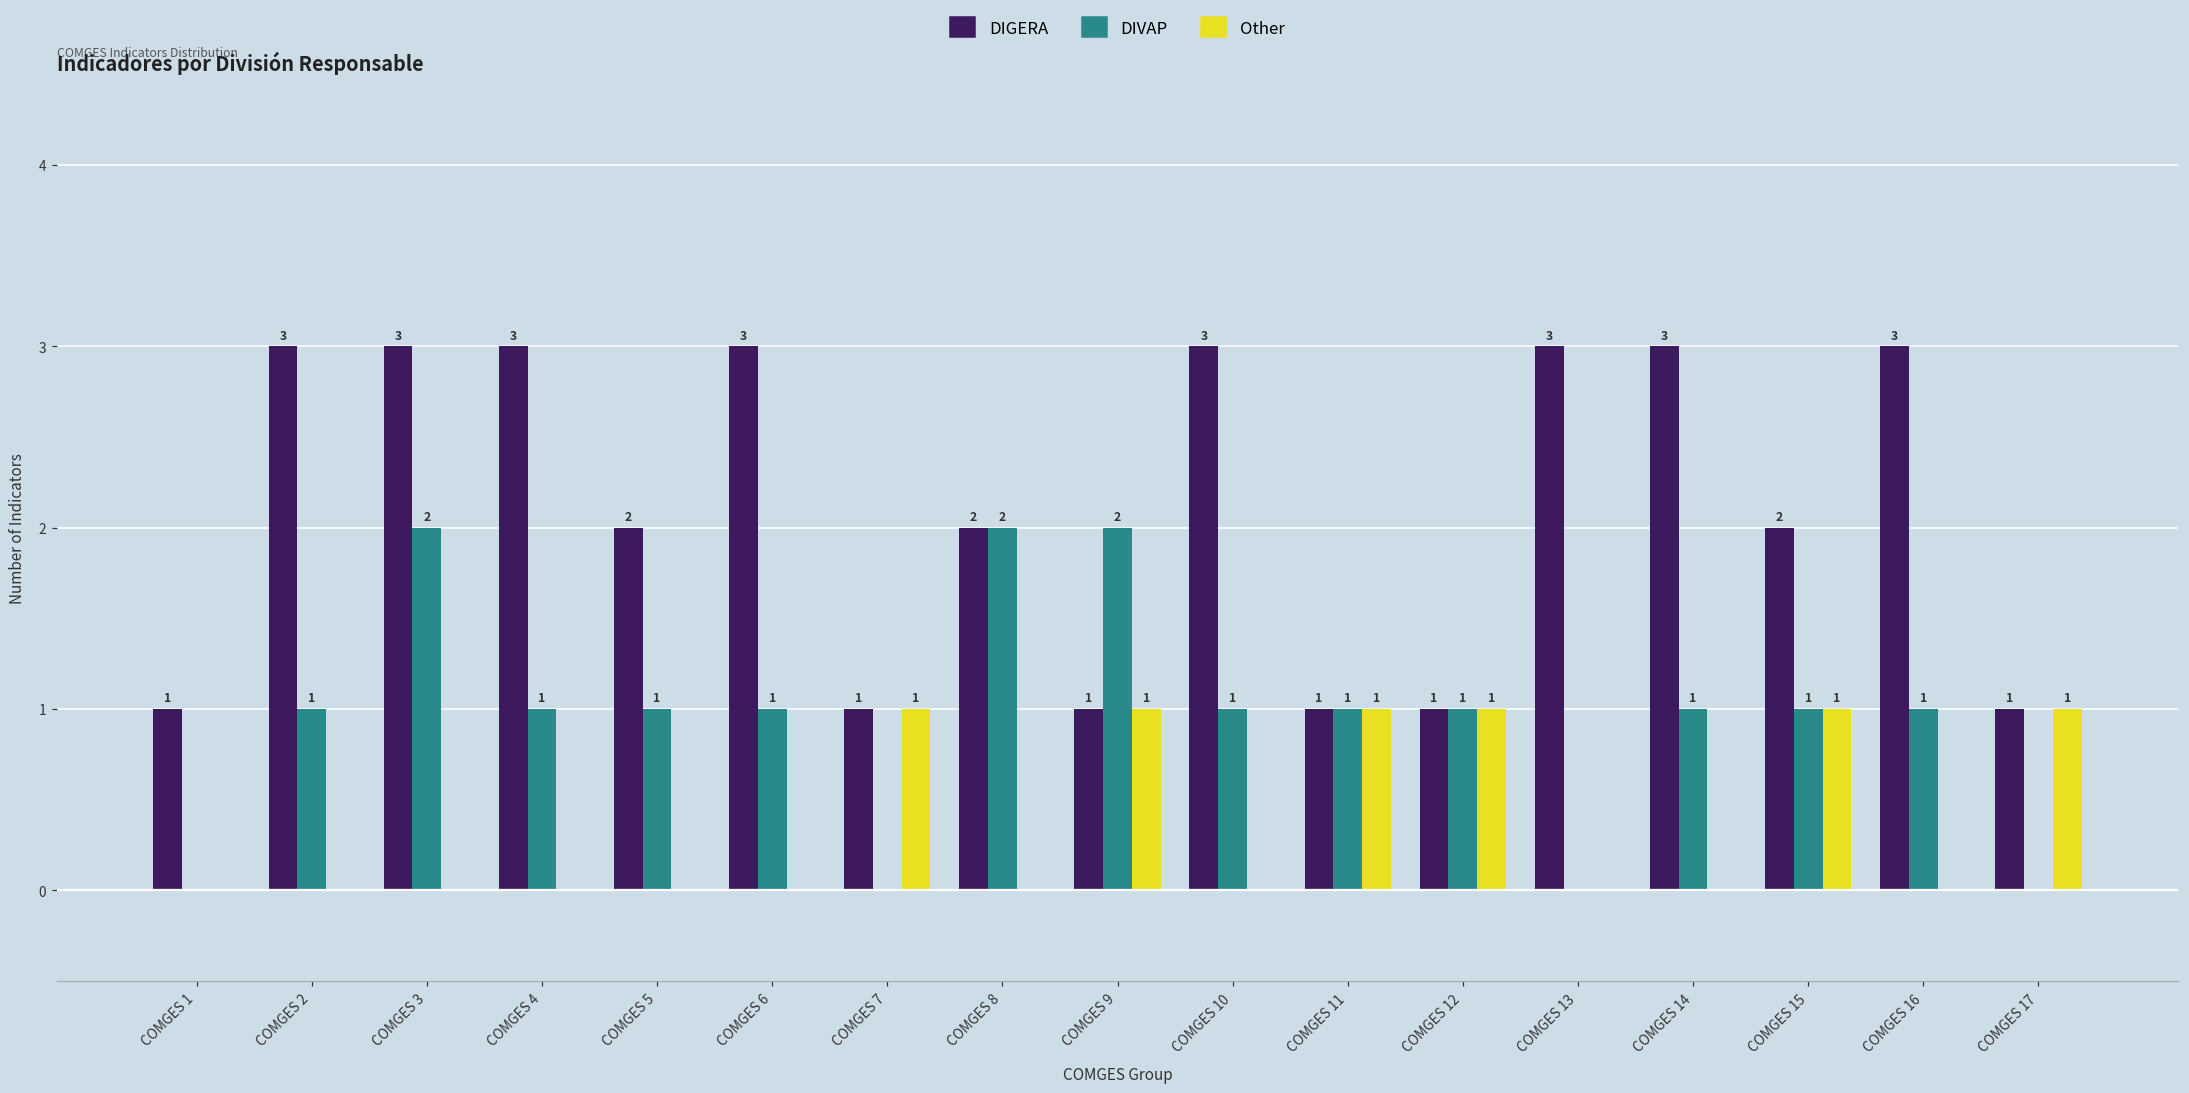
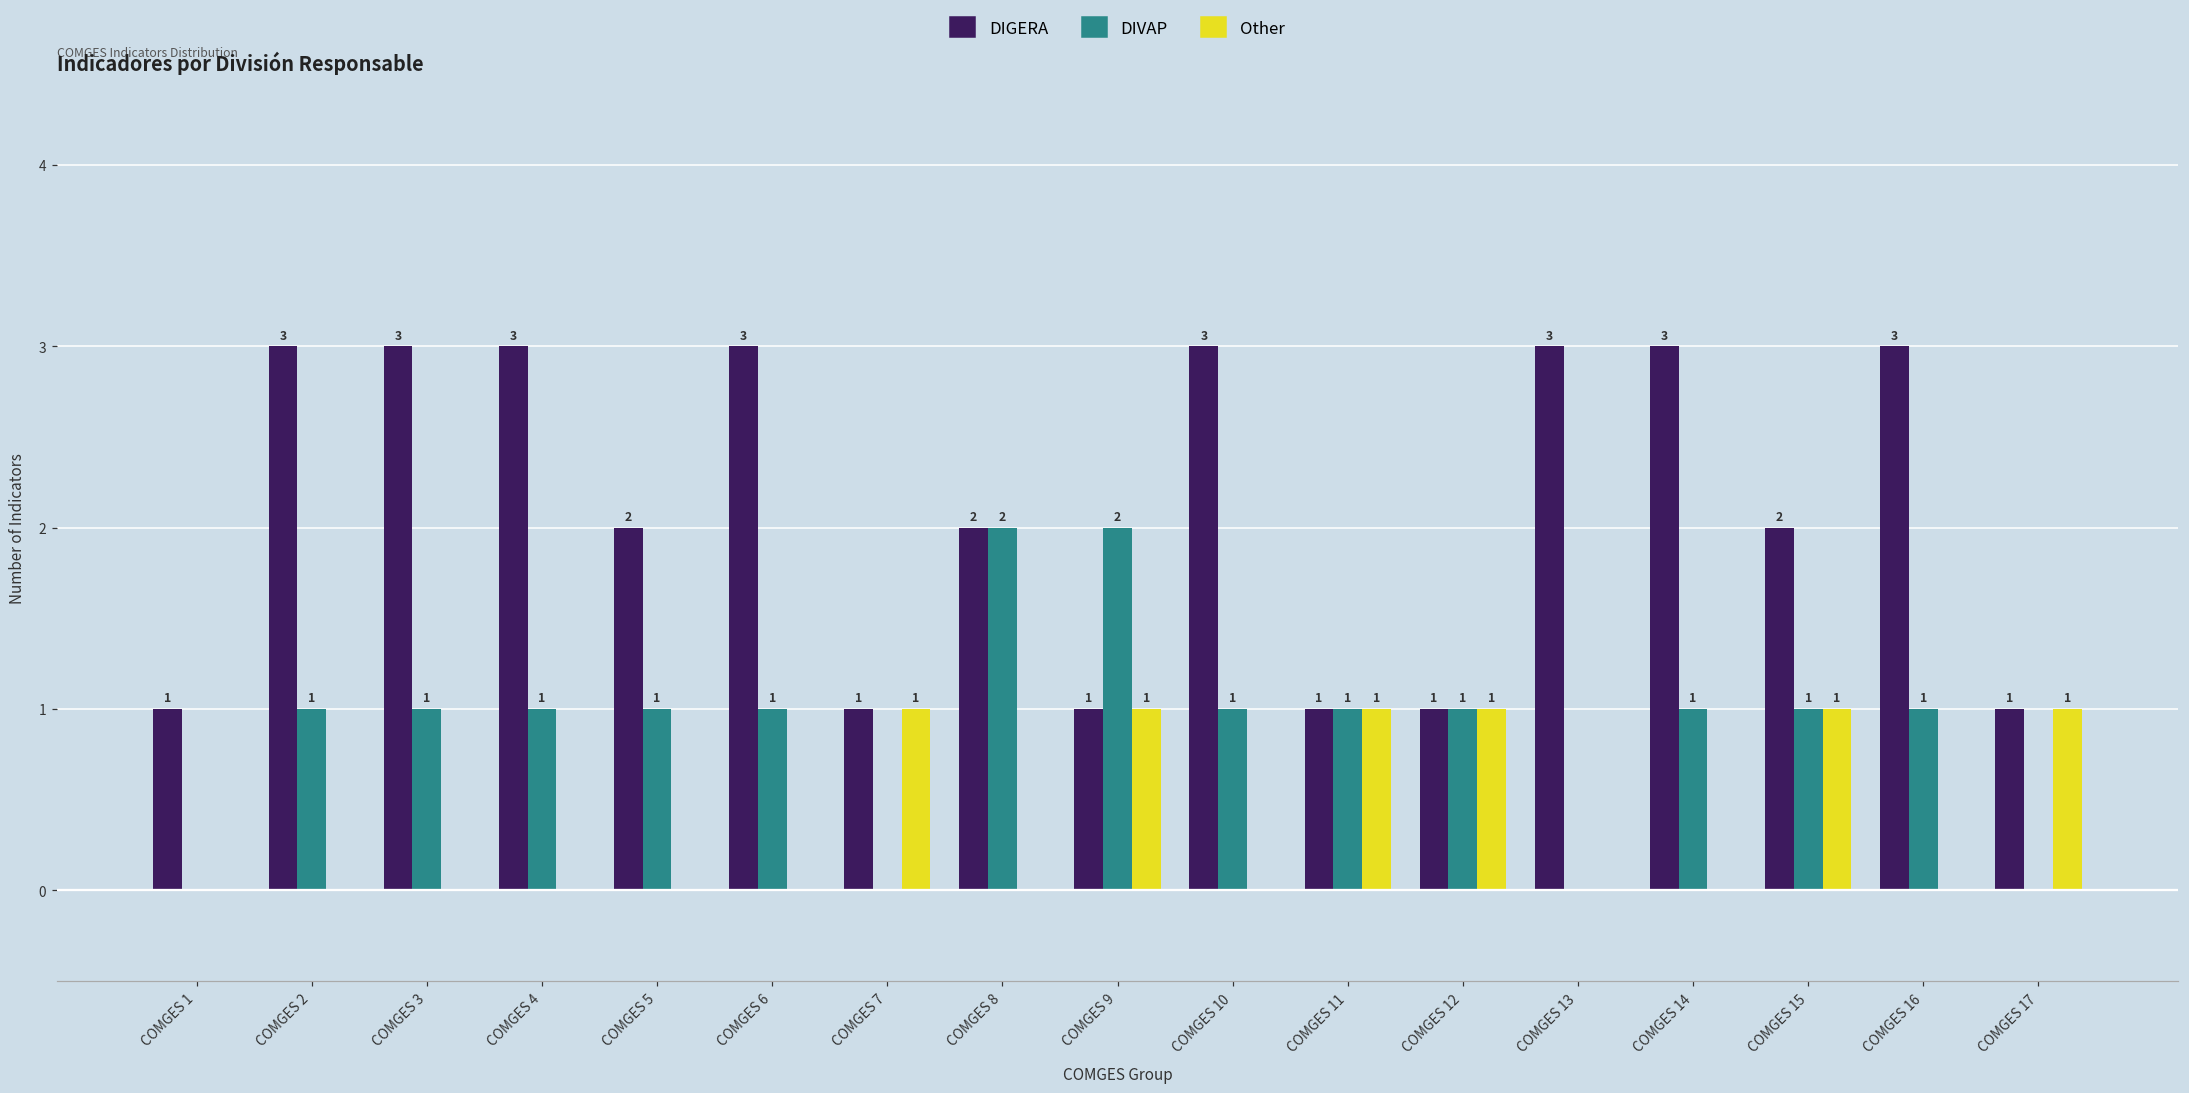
DIVAP, COMGES 3: 2 -> 1
